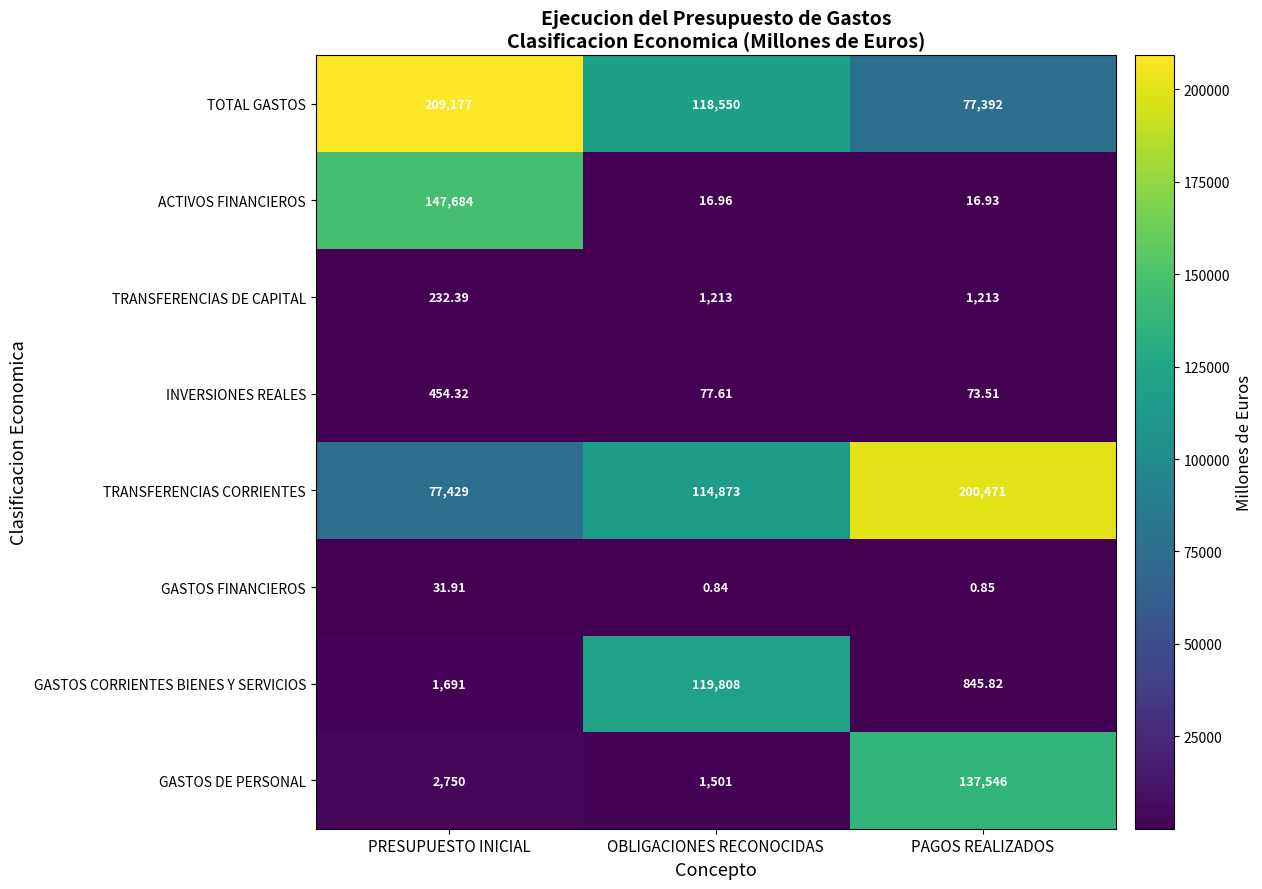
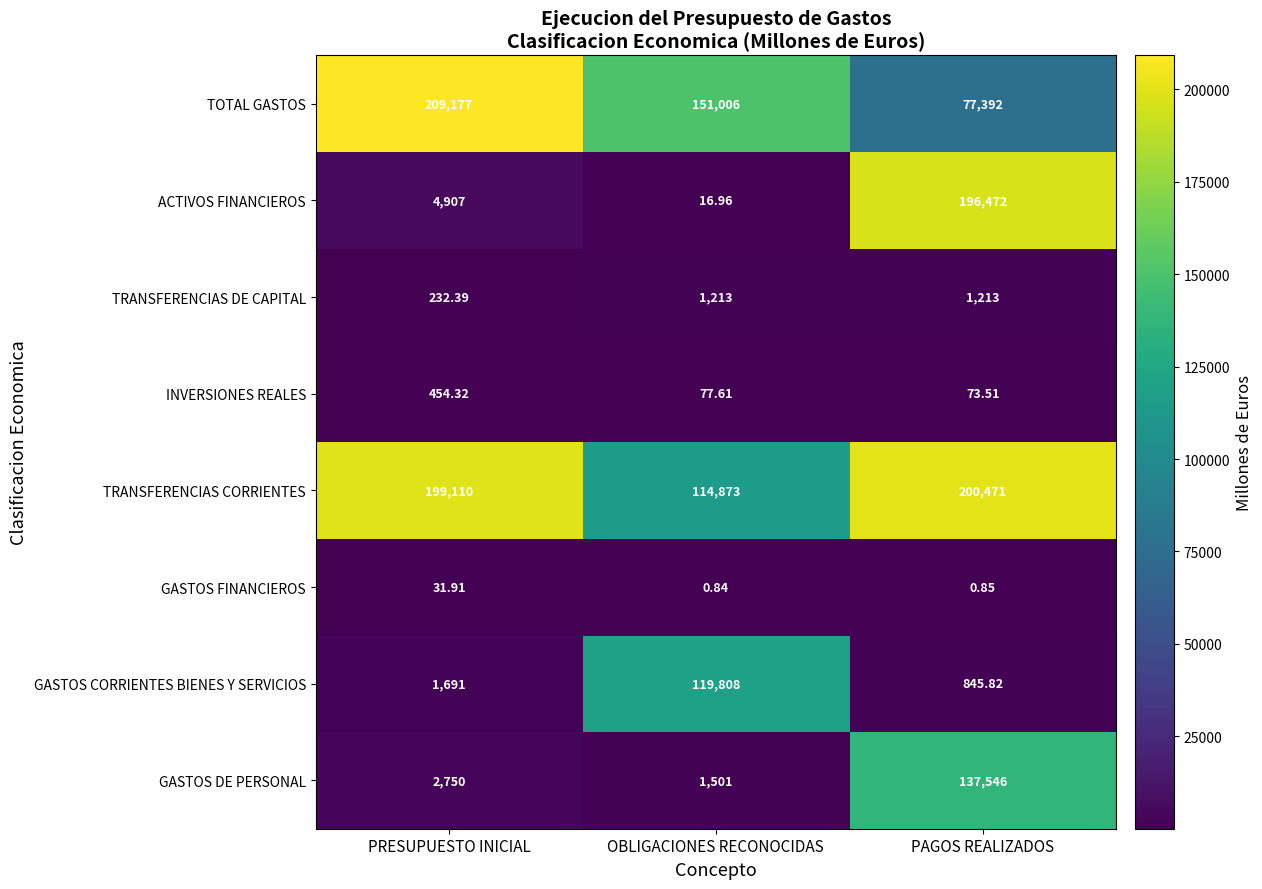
TOTAL GASTOS, OBLIGACIONES RECONOCIDAS: 118,550 -> 151,006
ACTIVOS FINANCIEROS, PRESUPUESTO INICIAL: 147,684 -> 4,907
ACTIVOS FINANCIEROS, PAGOS REALIZADOS: 16.93 -> 196,472
TRANSFERENCIAS CORRIENTES, PRESUPUESTO INICIAL: 77,429 -> 199,110
